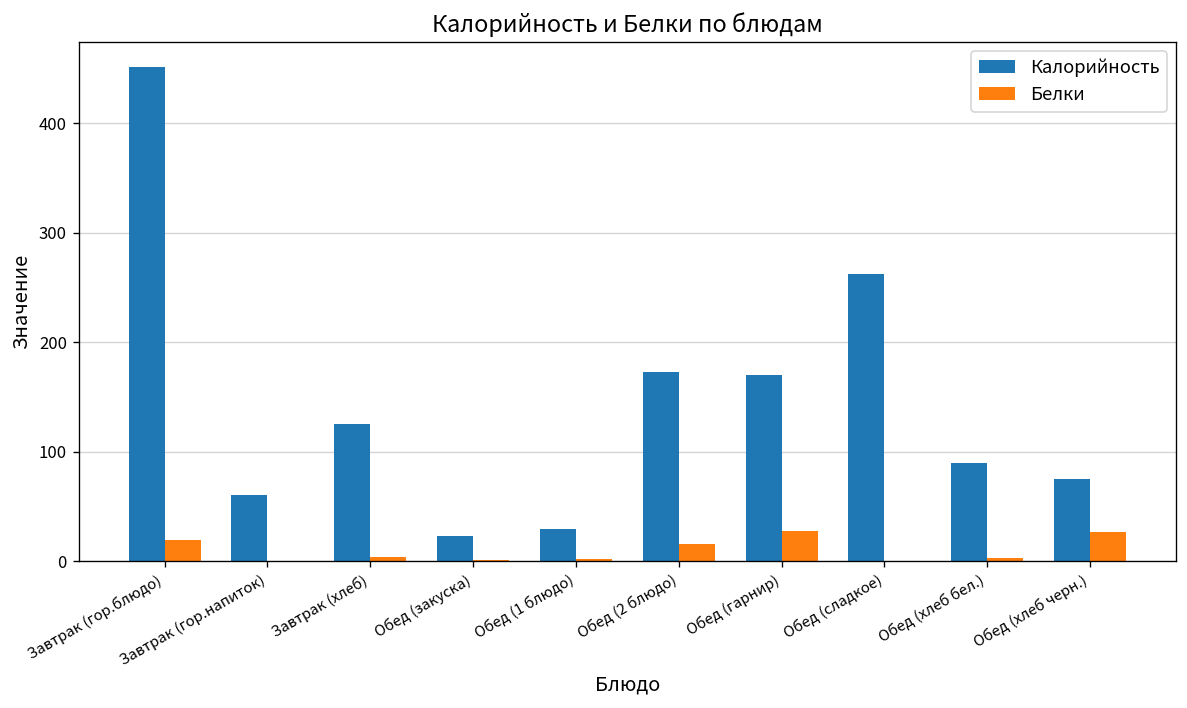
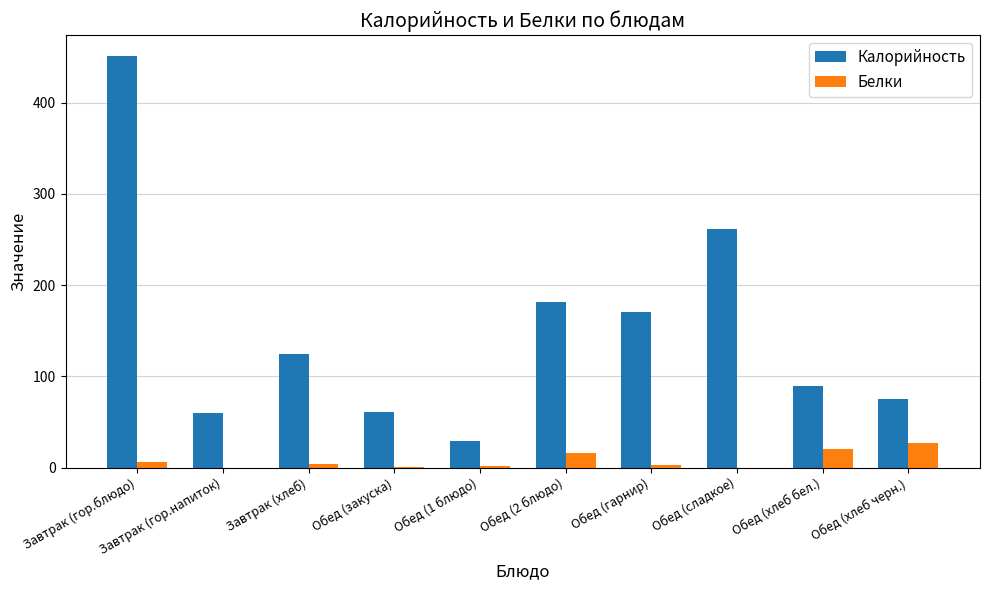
Белки, Завтрак (гор.блюдо): 20 -> 10
Калорийность, Обед (закуска): 20 -> 60
Калорийность, Обед (2 блюдо): 170 -> 180
Белки, Обед (гарнир): 30 -> 0
Белки, Обед (хлеб бел.): 0 -> 20
